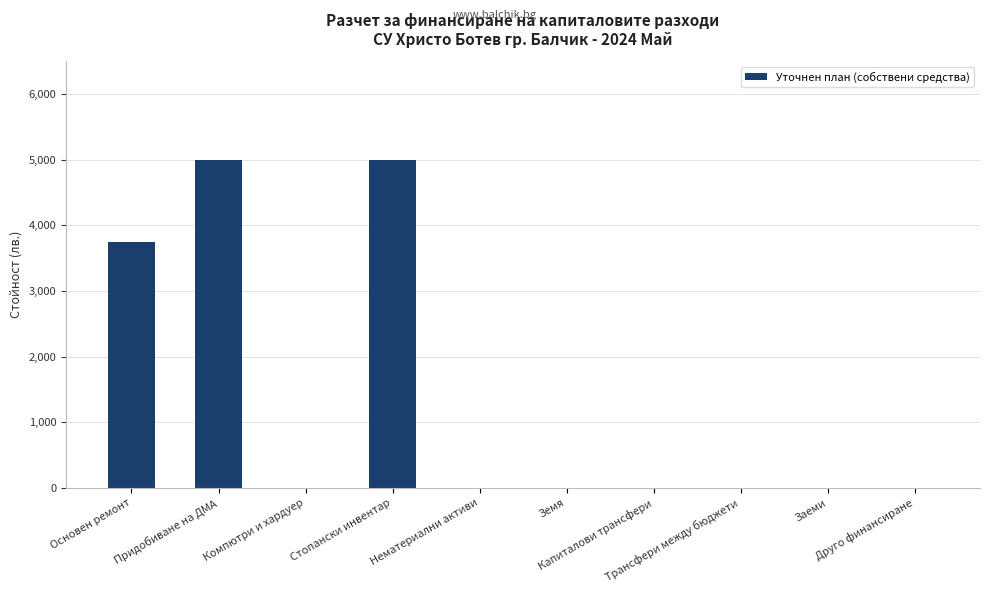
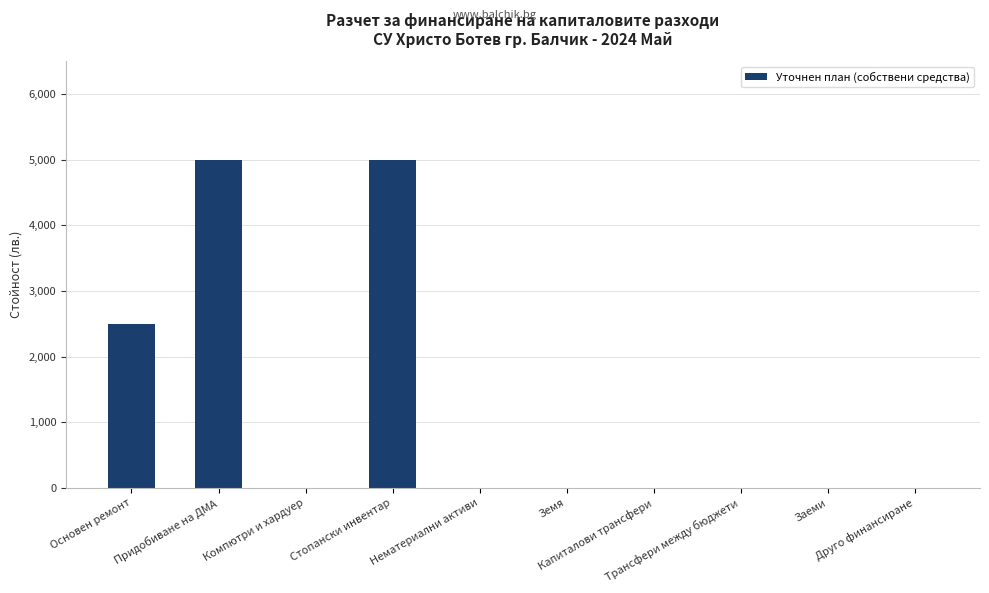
Основен ремонт: 3,700 -> 2,500
